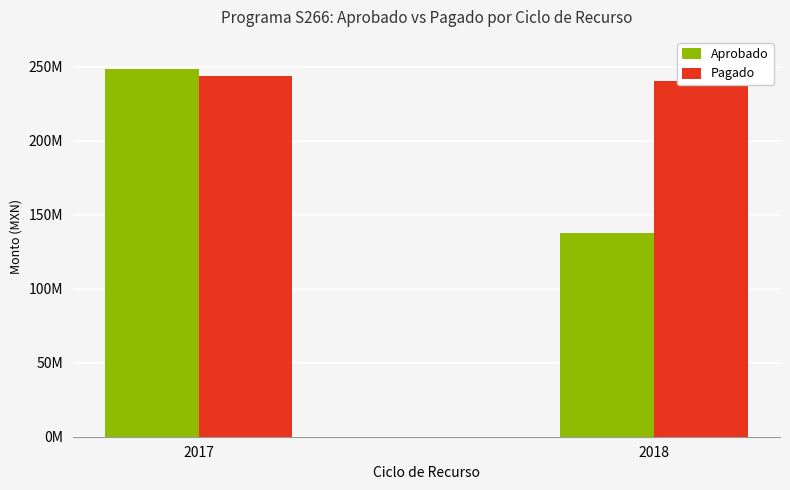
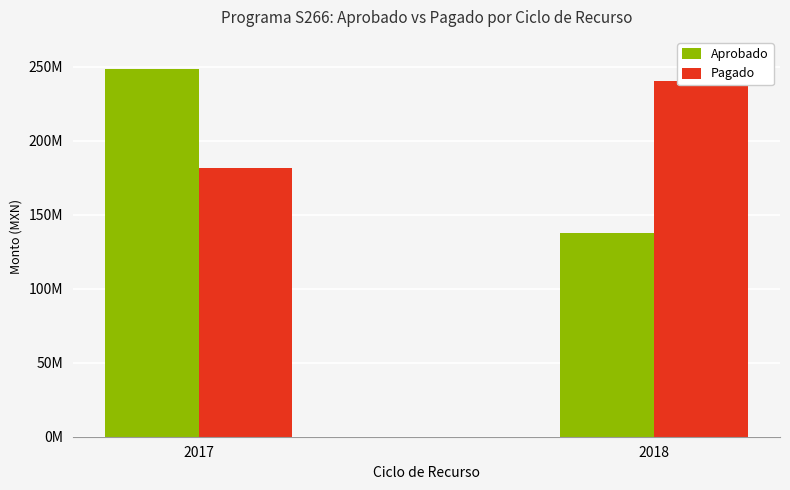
Pagado, 2017: 243000000 -> 182000000
